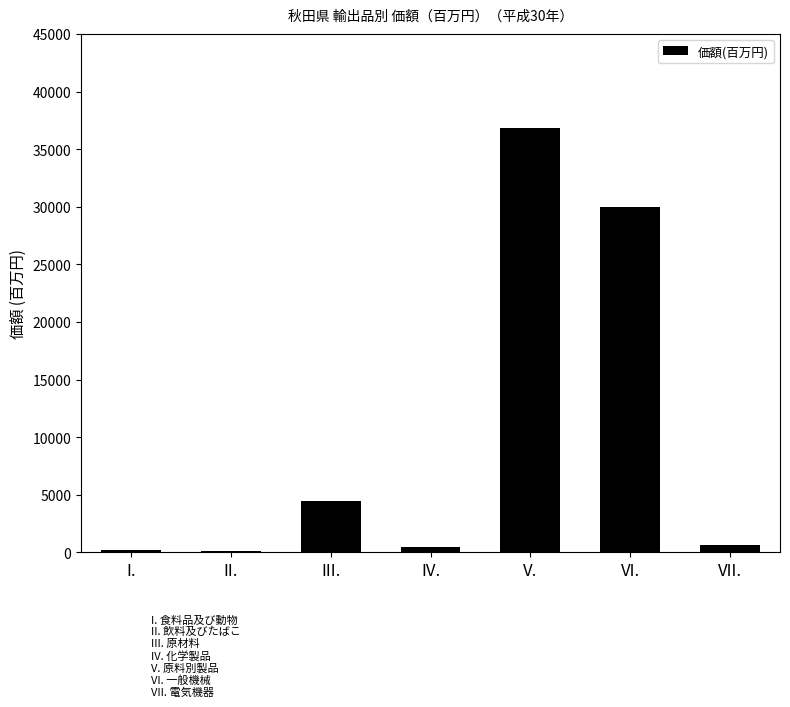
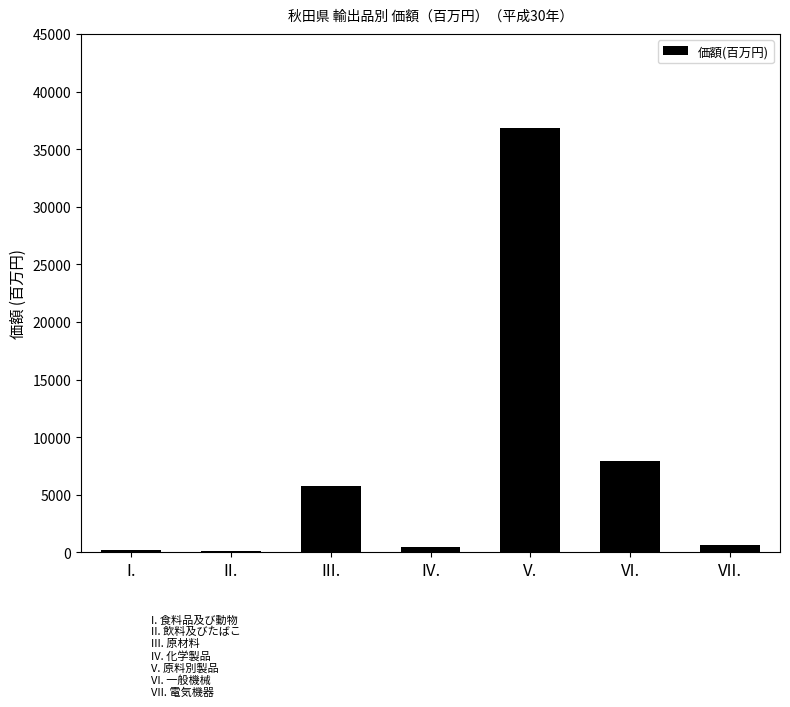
III.: 4500 -> 5800
VI.: 29900 -> 7900
